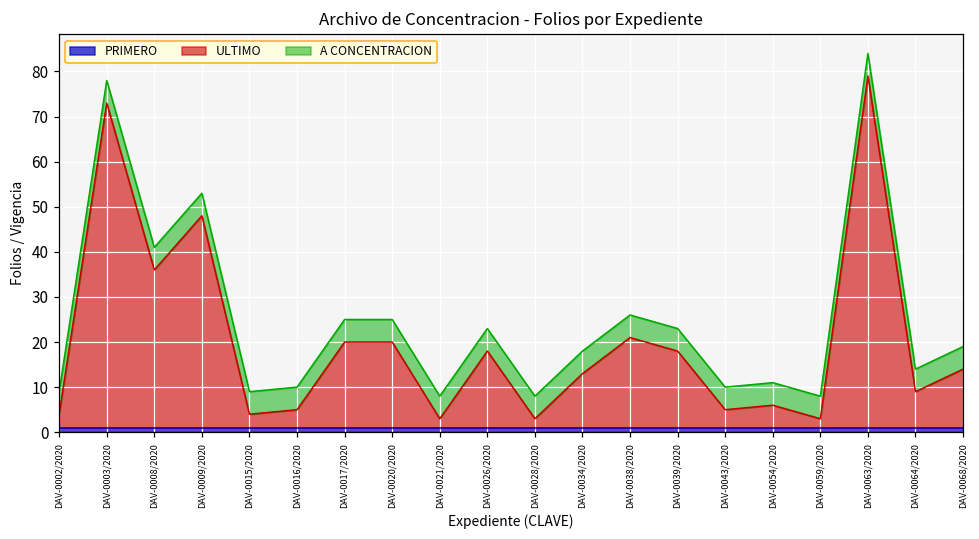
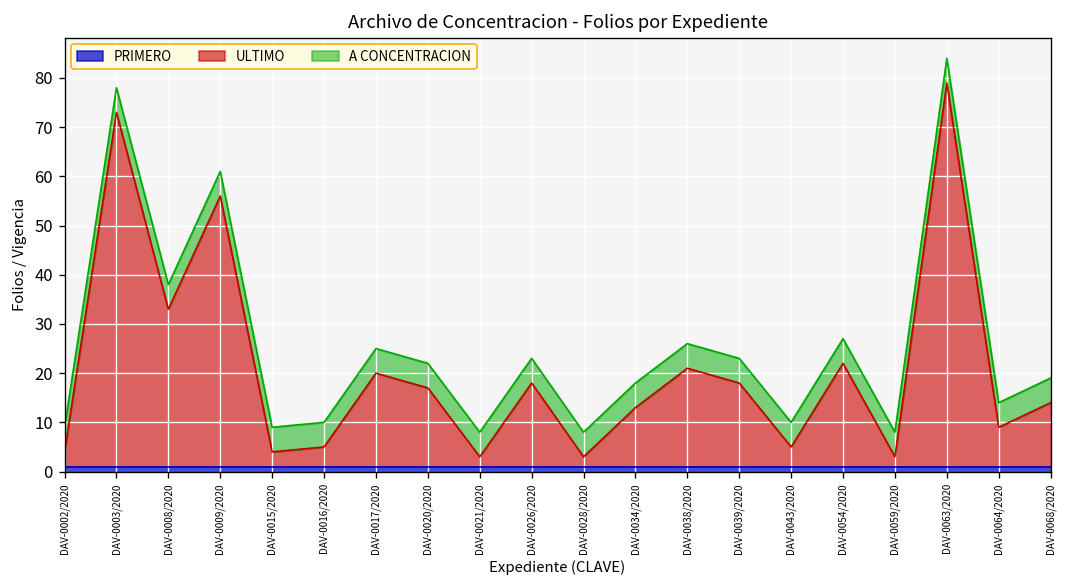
ULTIMO, DAV-0008/2020: 36 -> 33
ULTIMO, DAV-0009/2020: 48 -> 56
ULTIMO, DAV-0020/2020: 20 -> 17
ULTIMO, DAV-0054/2020: 6 -> 22
